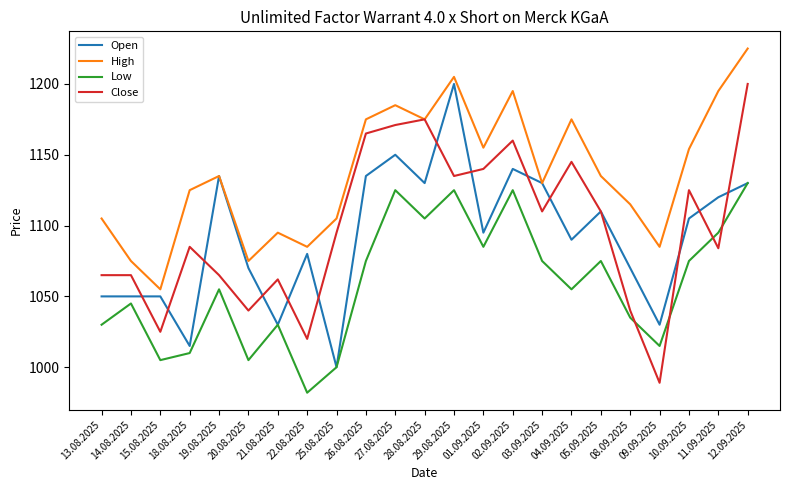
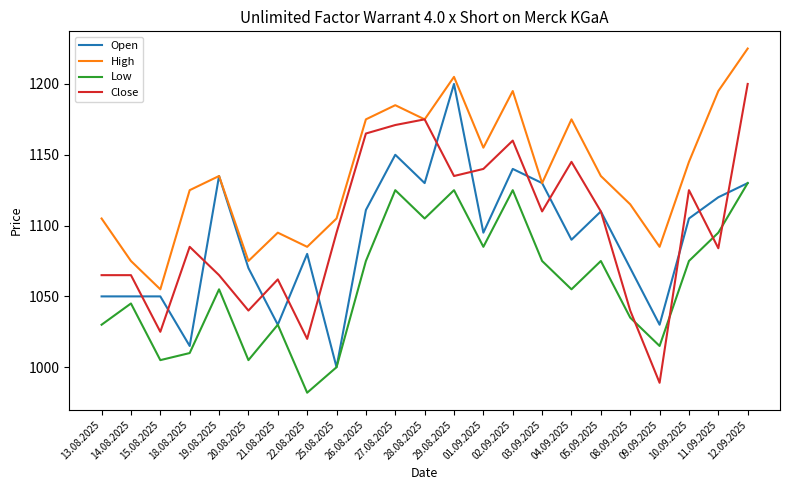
Open, 26.08.2025: 1135 -> 1111
High, 10.09.2025: 1154 -> 1145
